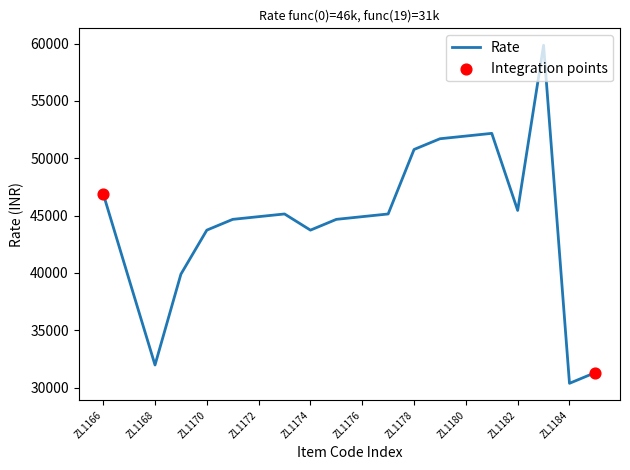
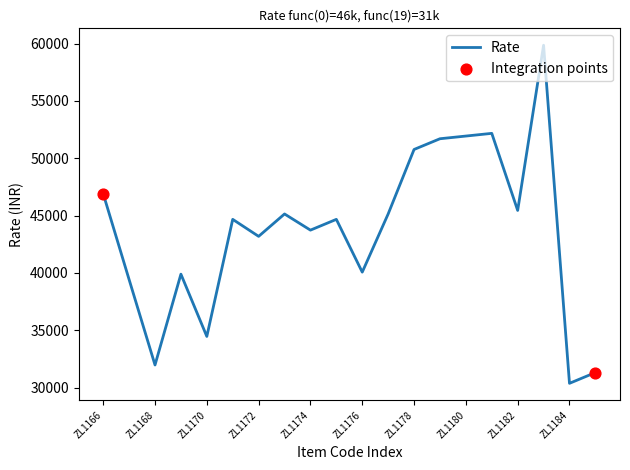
Rate, ZL1170: 43700 -> 34500
Rate, ZL1172: 44900 -> 43200
Rate, ZL1176: 44900 -> 40100
